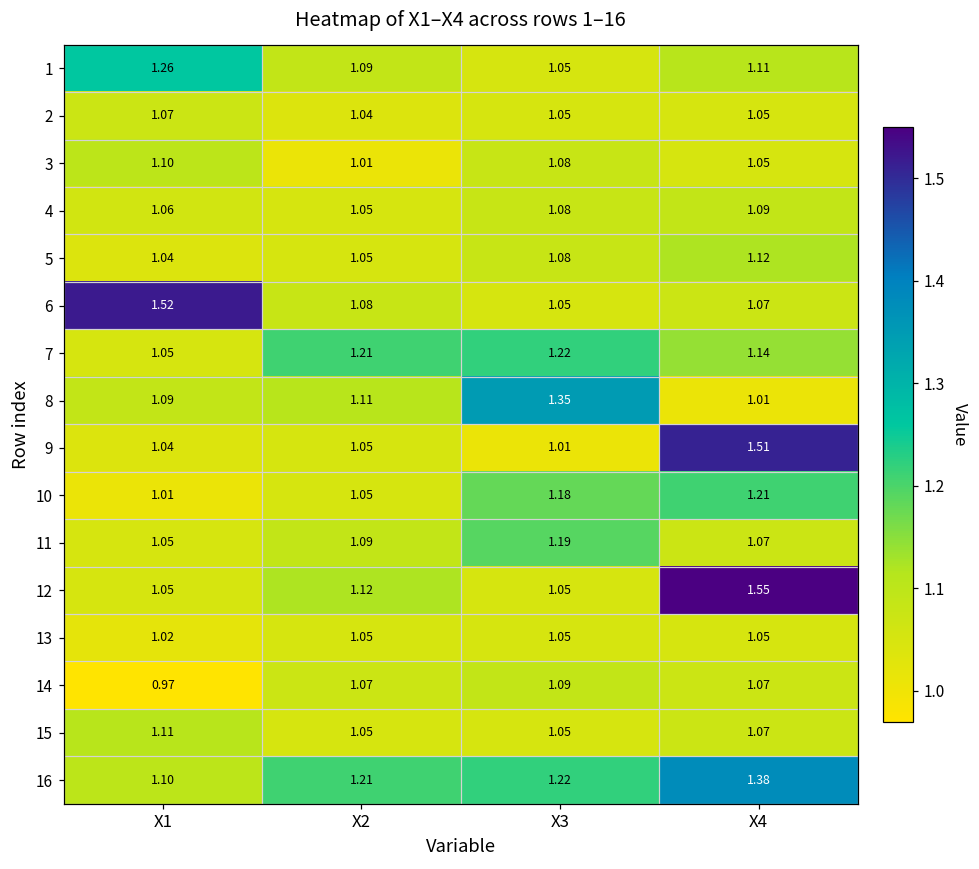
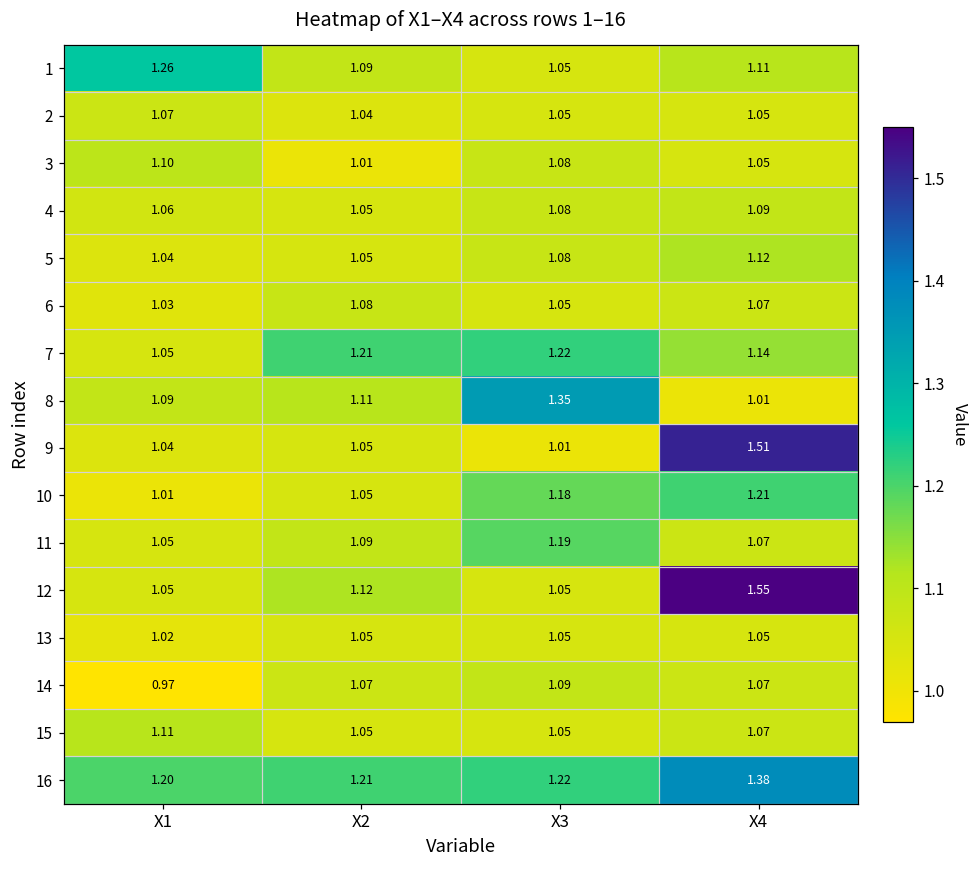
6, X1: 1.52 -> 1.03
16, X1: 1.10 -> 1.20
